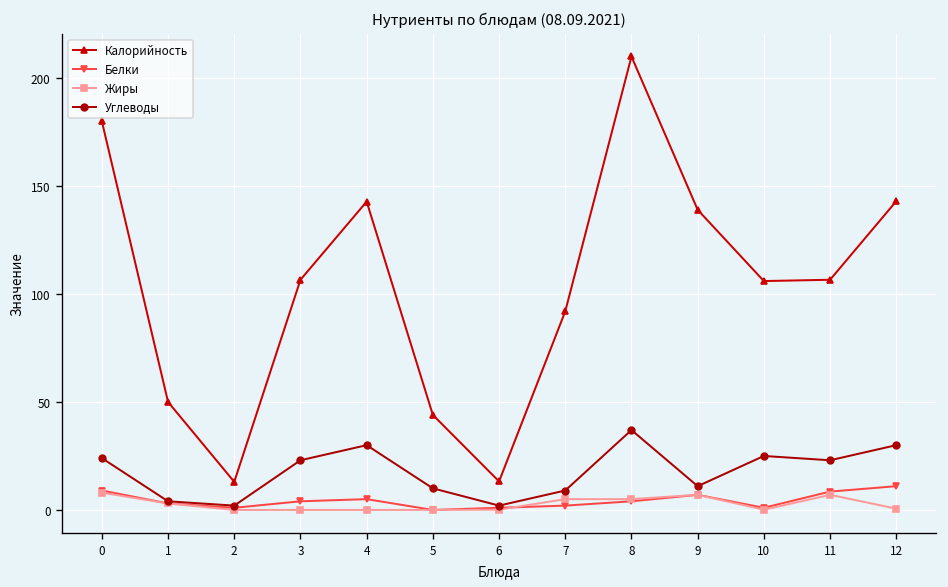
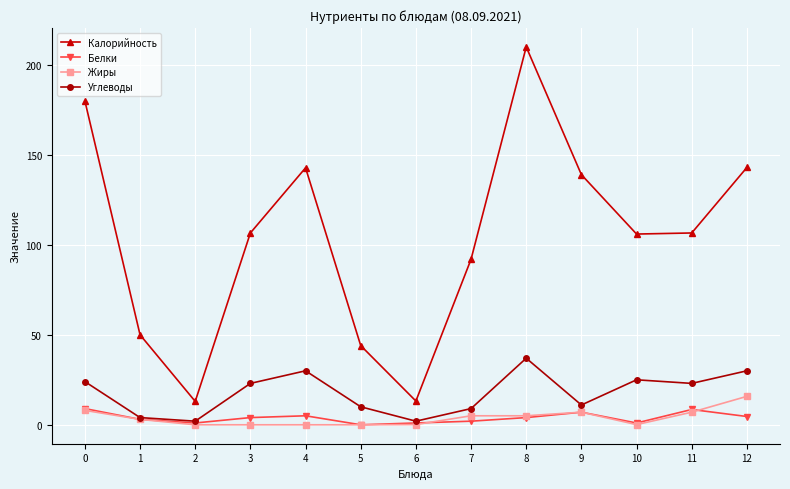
Белки, 12: 11 -> 5
Жиры, 12: 1 -> 16
